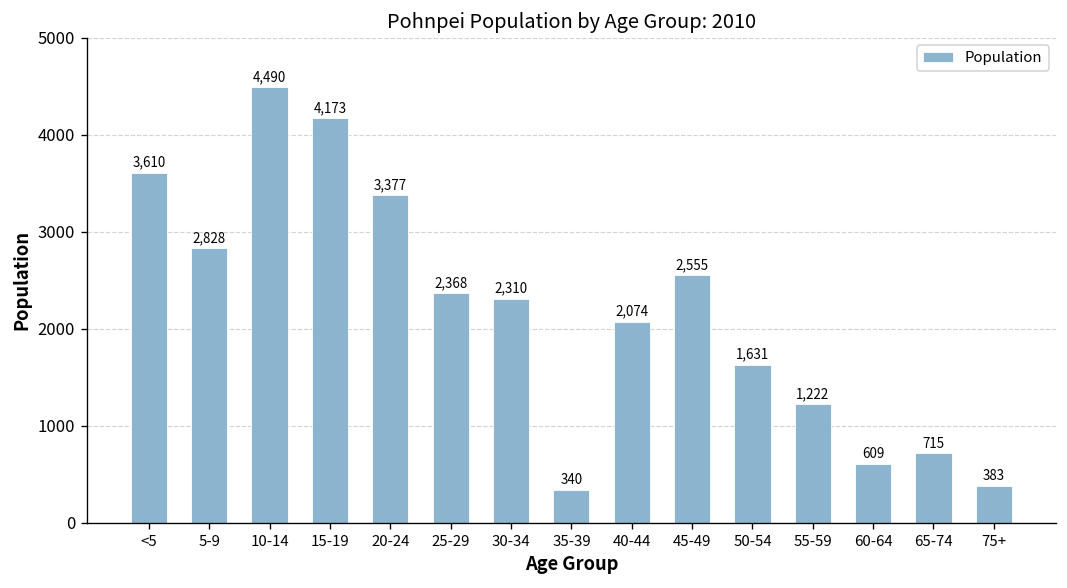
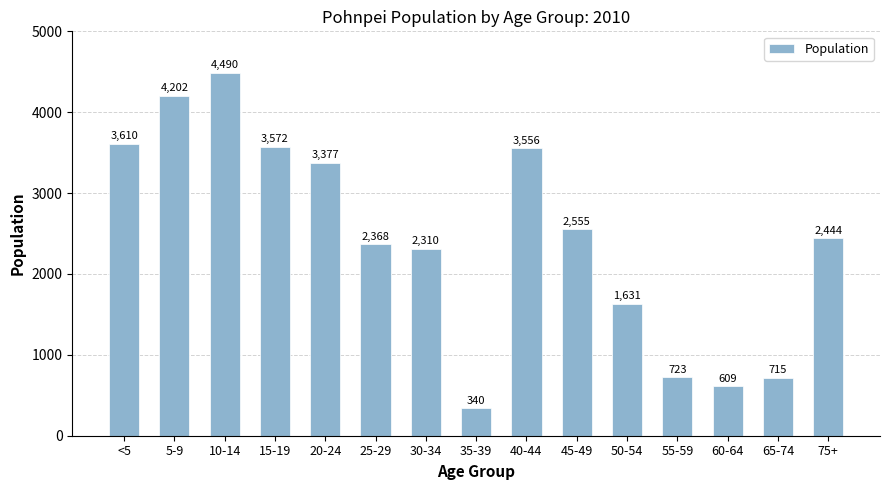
5-9: 2,828 -> 4,202
15-19: 4,173 -> 3,572
40-44: 2,074 -> 3,556
55-59: 1,222 -> 723
75+: 383 -> 2,444
